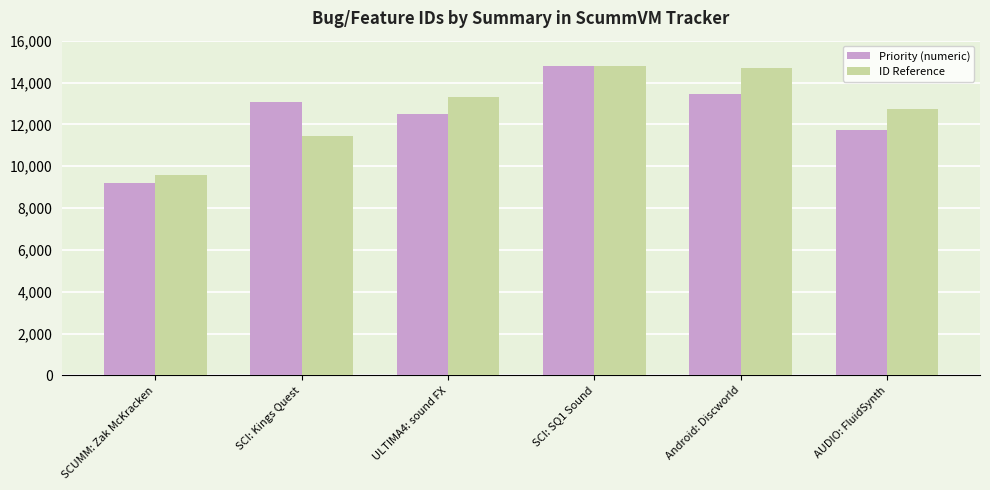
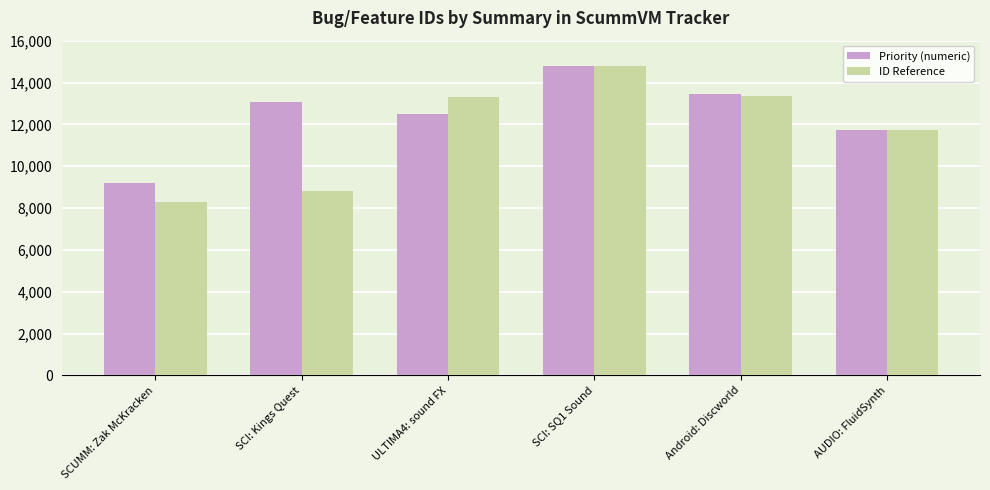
ID Reference, SCUMM: Zak McKracken: 9,600 -> 8,300
ID Reference, SCI: Kings Quest: 11,400 -> 8,800
ID Reference, Android: Discworld: 14,700 -> 13,300
ID Reference, AUDIO: FluidSynth: 12,800 -> 11,700
